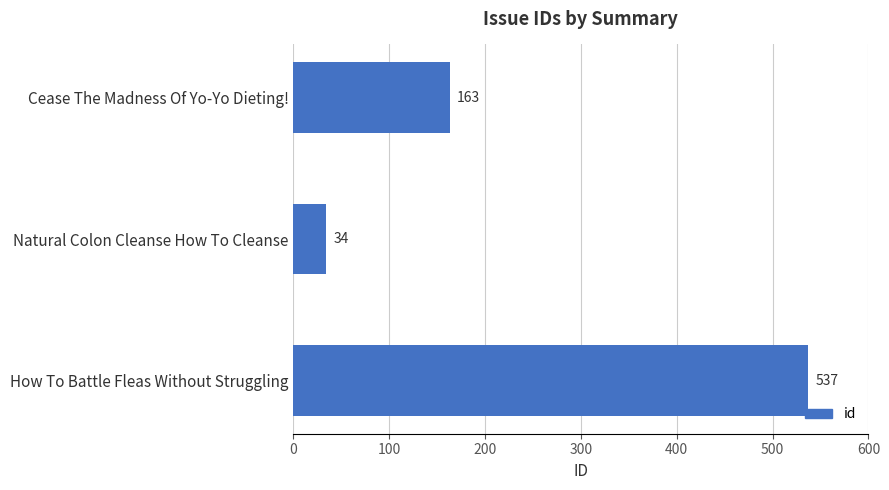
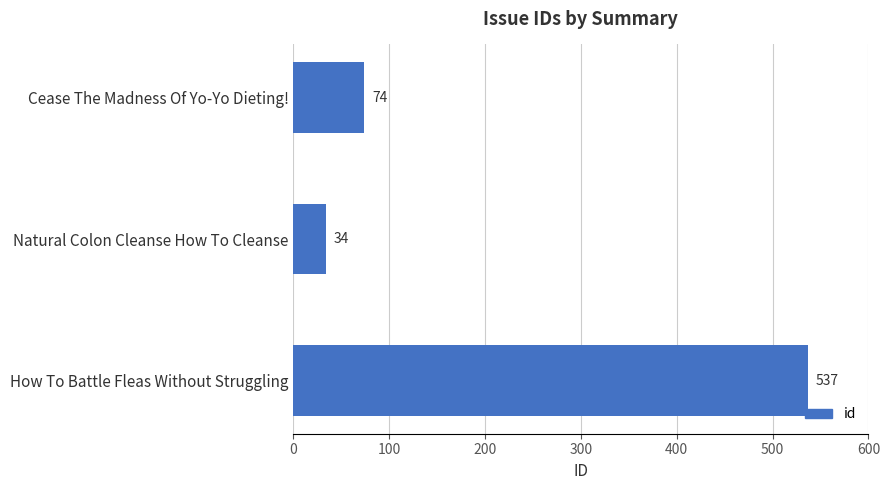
Cease The Madness Of Yo-Yo Dieting!: 163 -> 74
